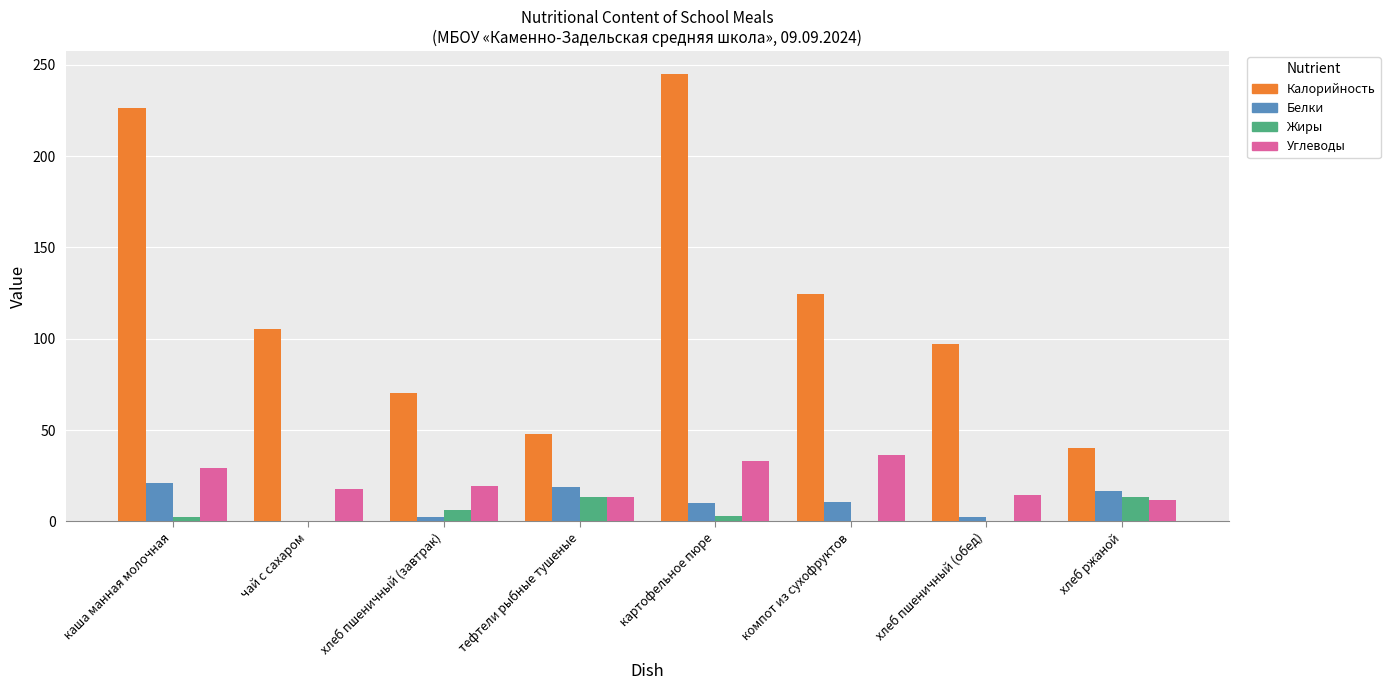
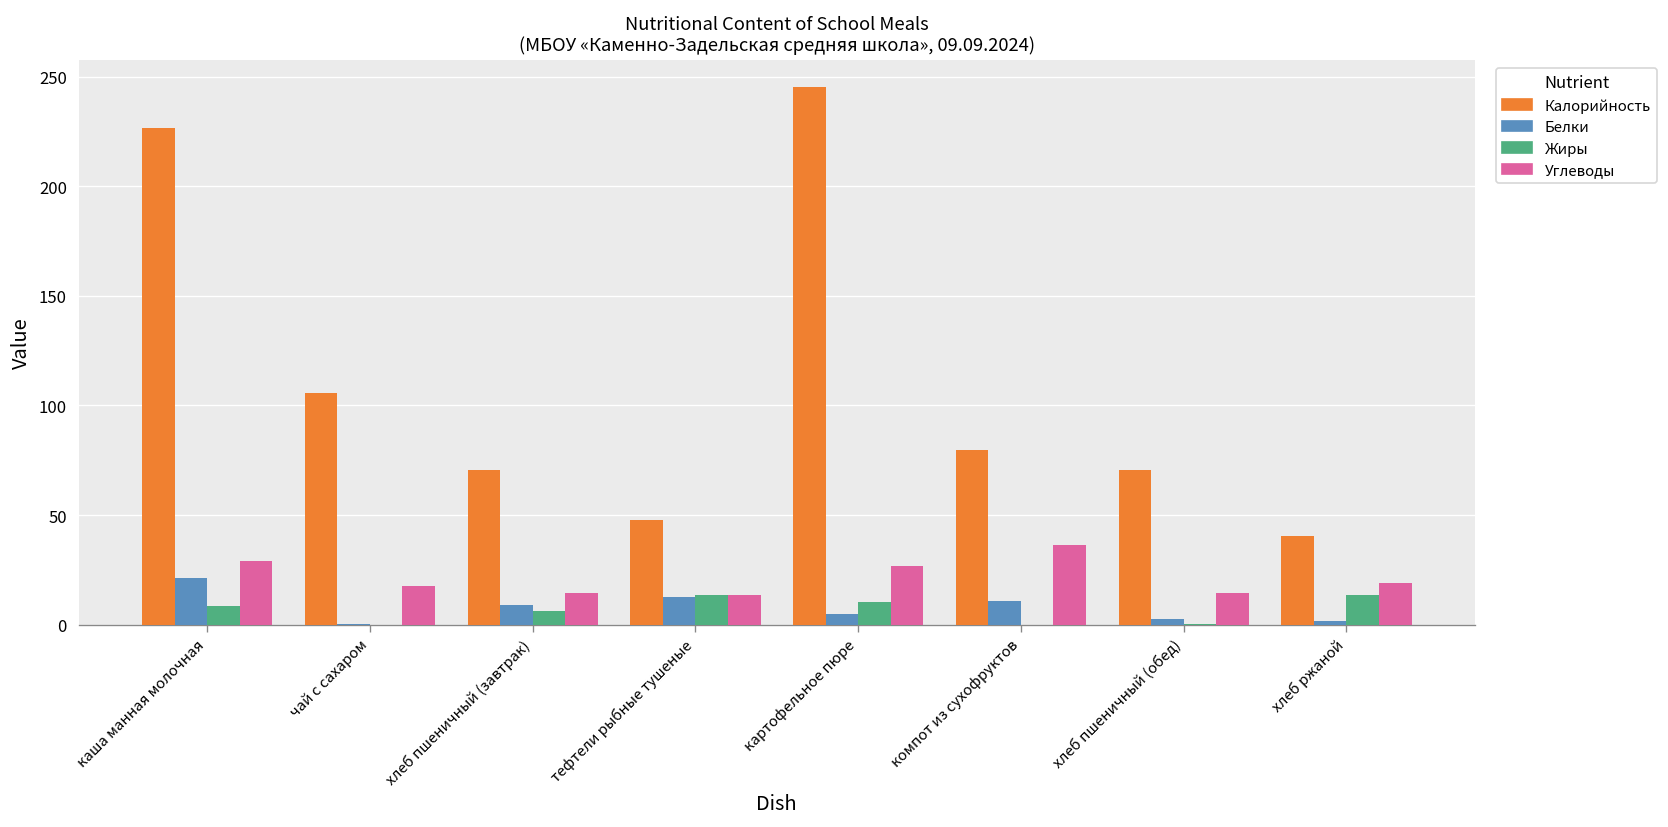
Жиры, каша манная молочная: 2 -> 8
Белки, хлеб пшеничный (завтрак): 2 -> 9
Углеводы, хлеб пшеничный (завтрак): 19 -> 14
Белки, тефтели рыбные тушеные: 19 -> 13
Белки, картофельное пюре: 10 -> 5
Жиры, картофельное пюре: 3 -> 10
Углеводы, картофельное пюре: 33 -> 27
Калорийность, компот из сухофруктов: 125 -> 80
Калорийность, хлеб пшеничный (обед): 97 -> 71
Белки, хлеб ржаной: 17 -> 2
Углеводы, хлеб ржаной: 12 -> 19
